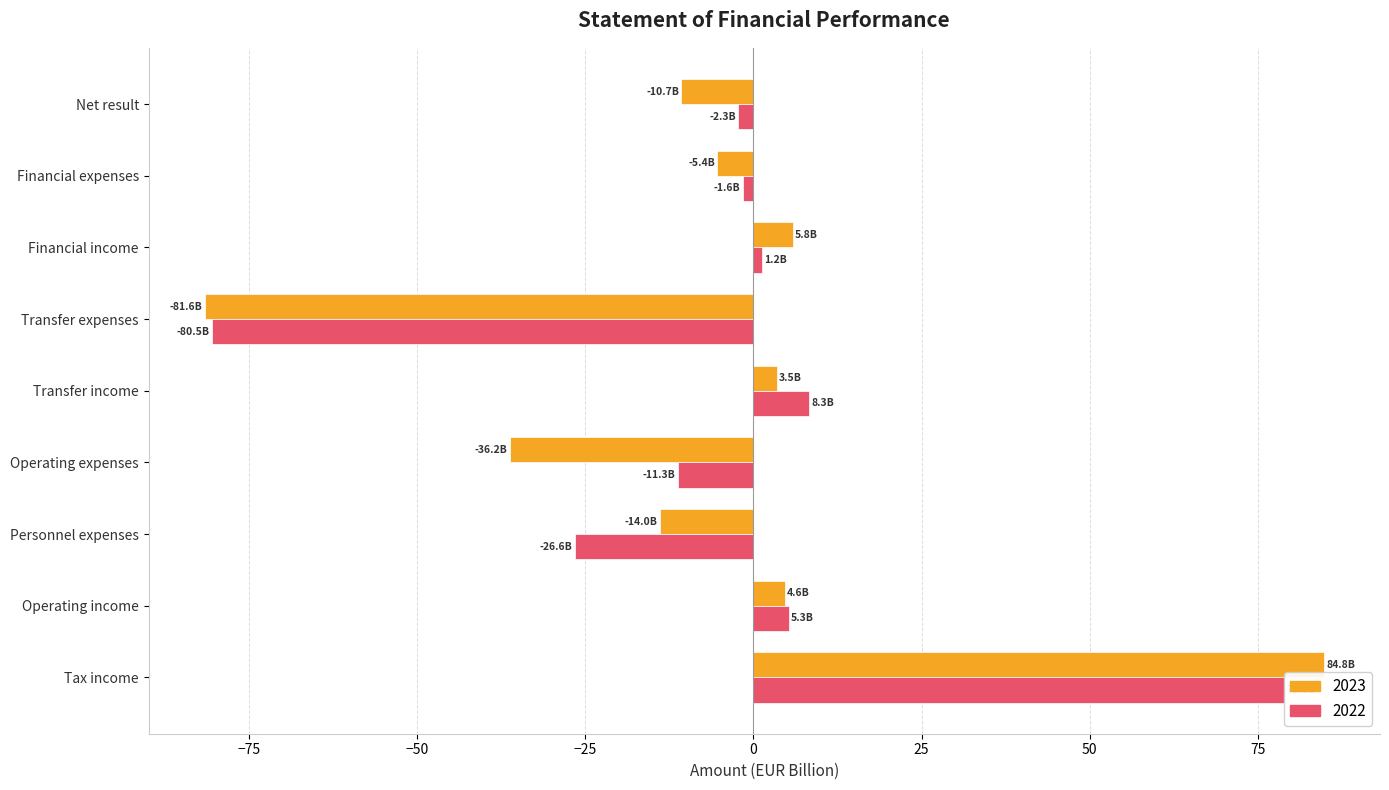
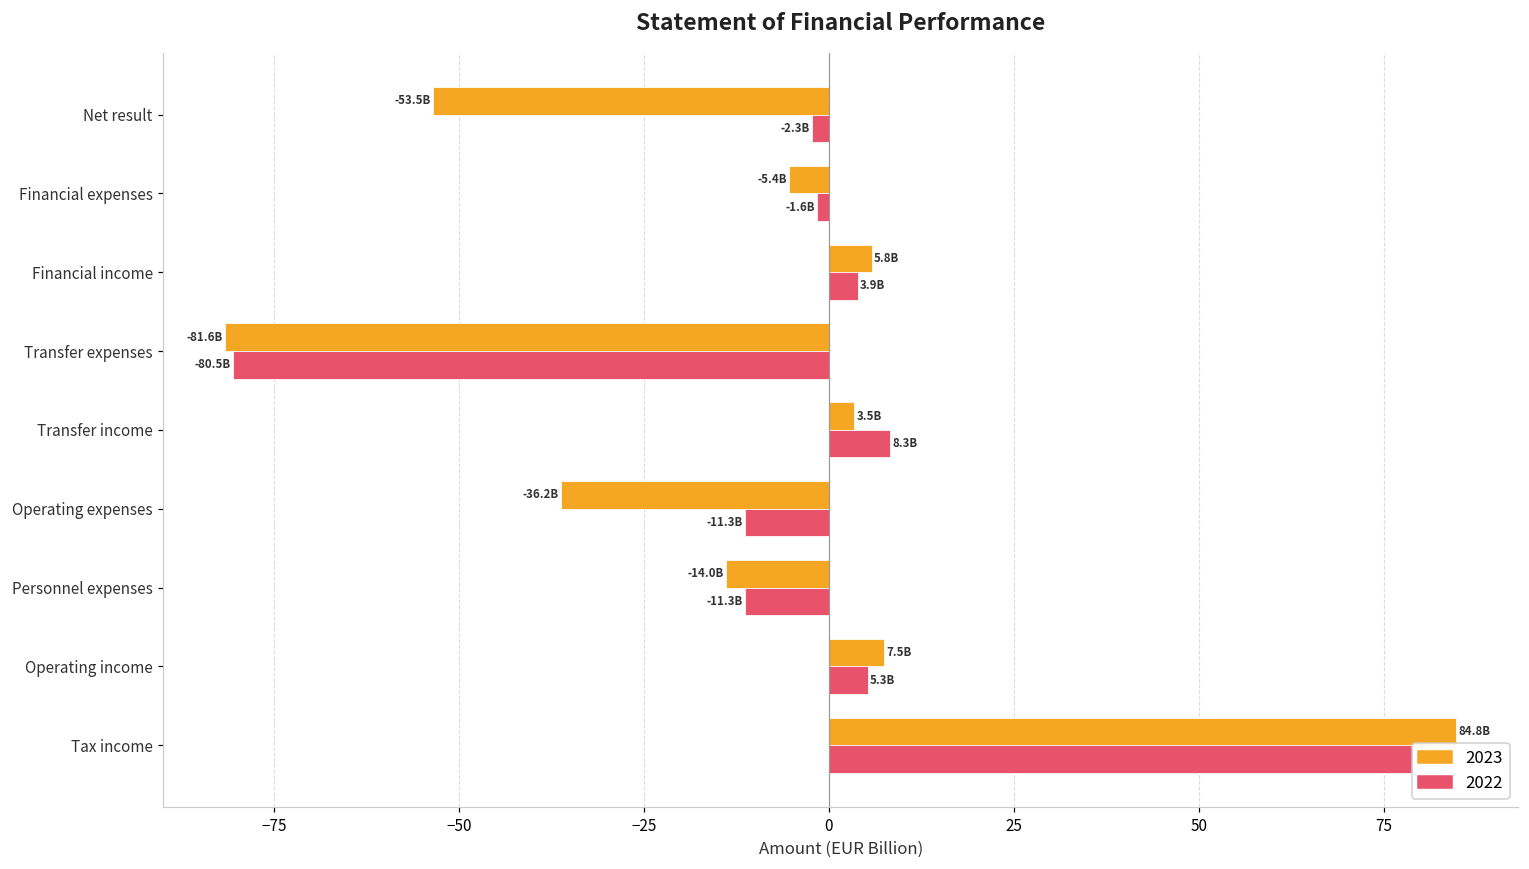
2023, Net result: -10.7B -> -53.5B
2022, Financial income: 1.2B -> 3.9B
2022, Personnel expenses: -26.6B -> -11.3B
2023, Operating income: 4.6B -> 7.5B
